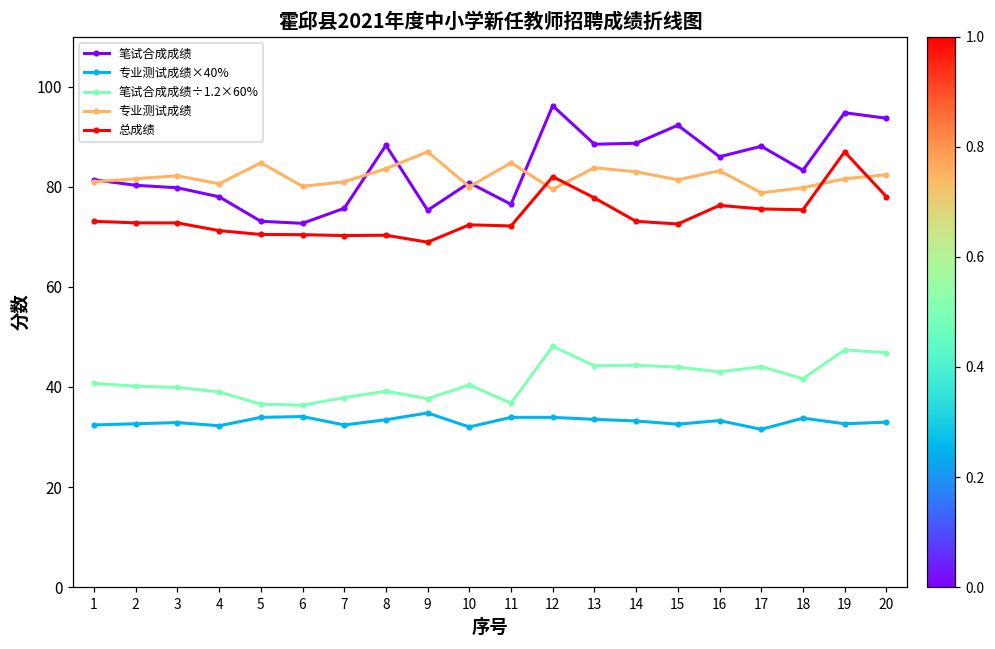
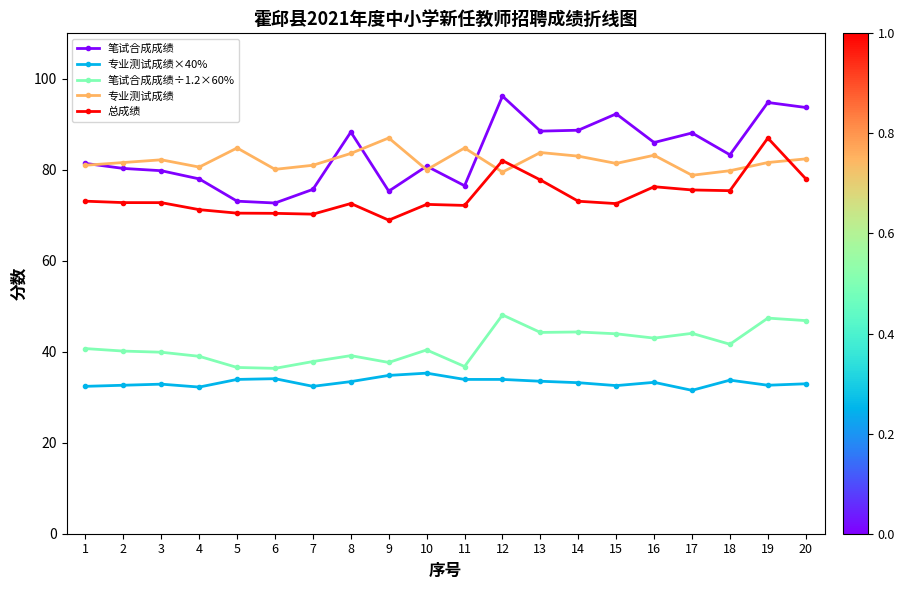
总成绩, 8: 70 -> 73
专业测试成绩×40%, 10: 32 -> 35
